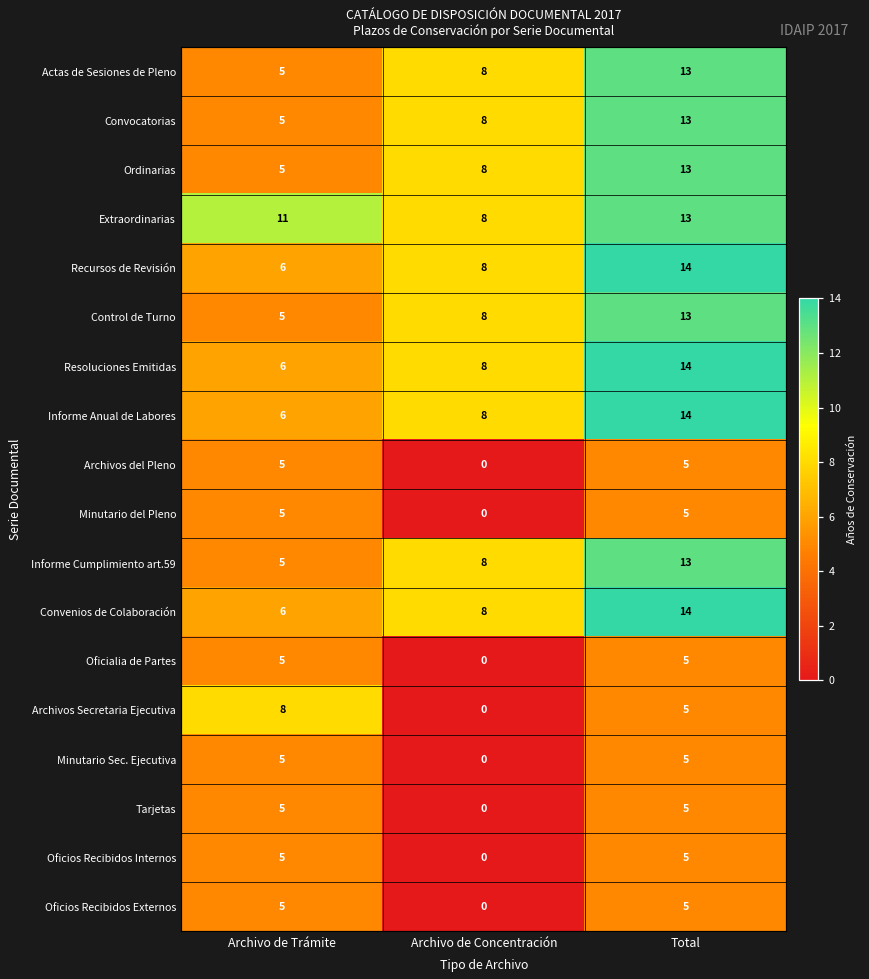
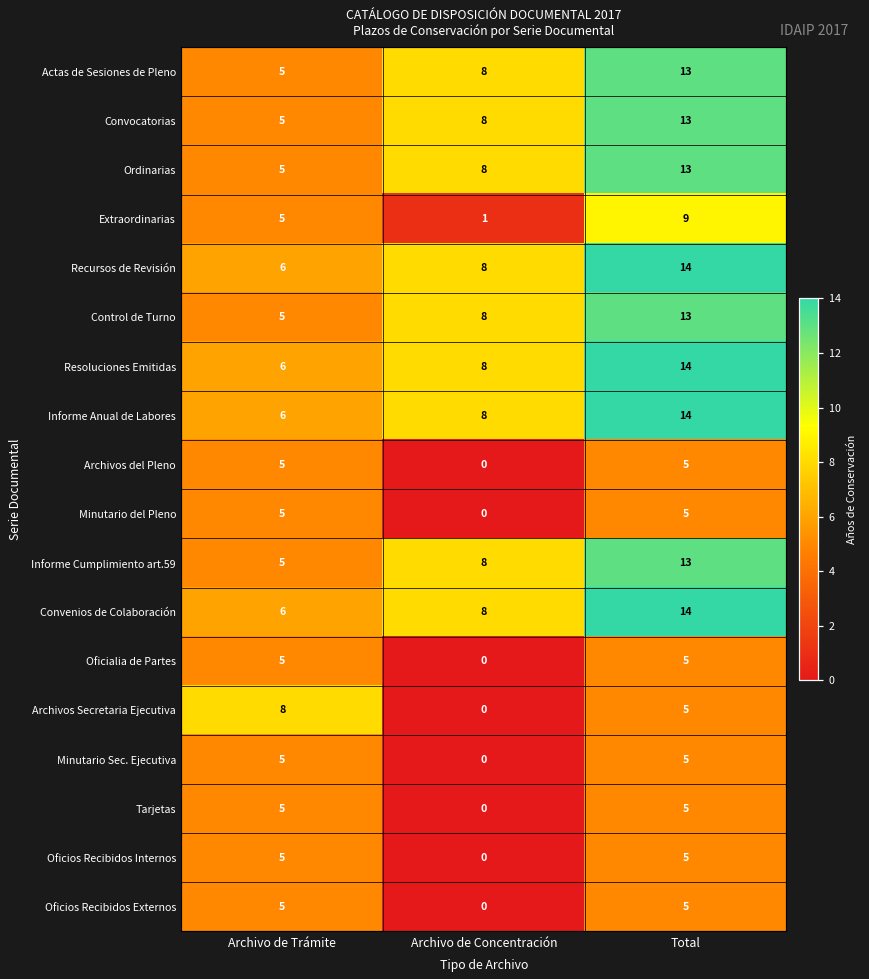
Extraordinarias, Archivo de Trámite: 11 -> 5
Extraordinarias, Archivo de Concentración: 8 -> 1
Extraordinarias, Total: 13 -> 9
